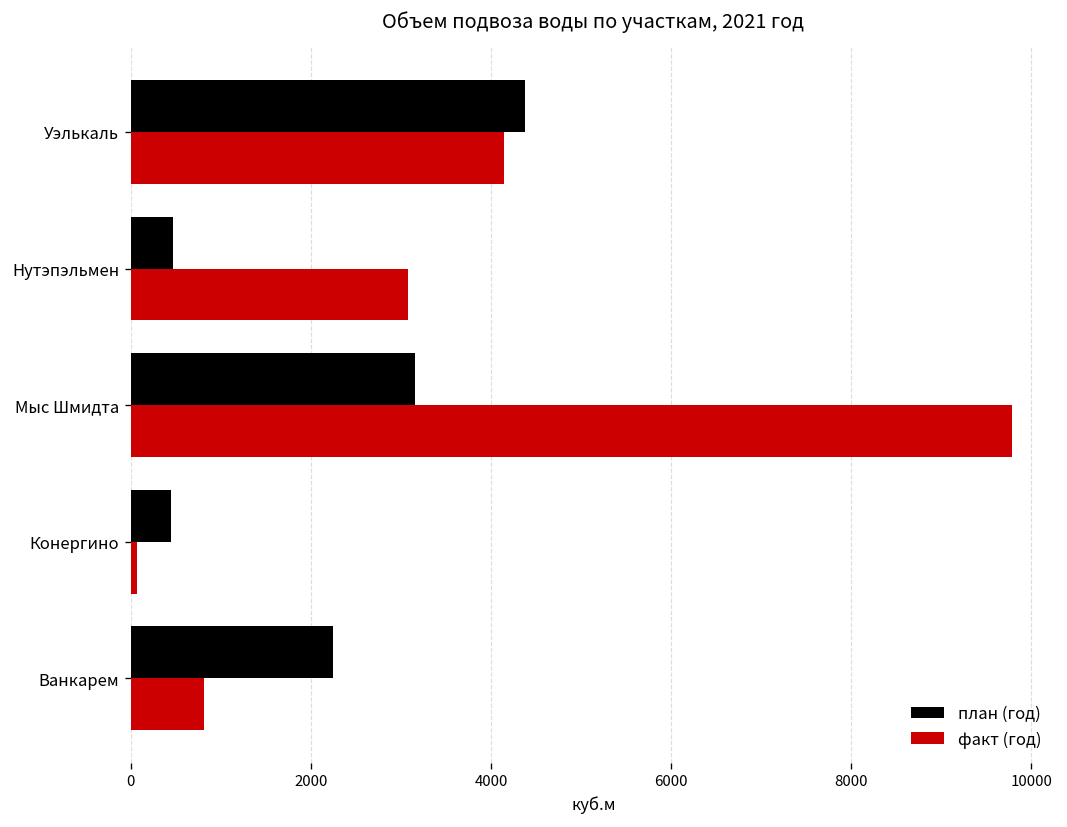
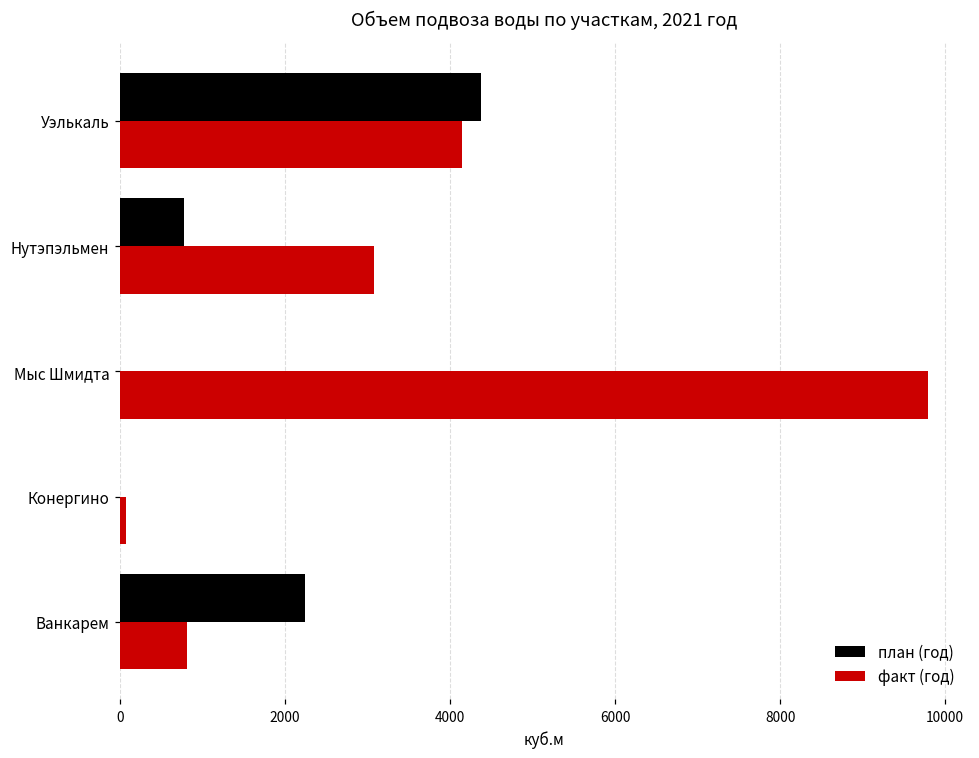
план (год), Нутэпэльмен: 500 -> 800
план (год), Мыс Шмидта: 3200 -> 0
план (год), Конергино: 400 -> 0
